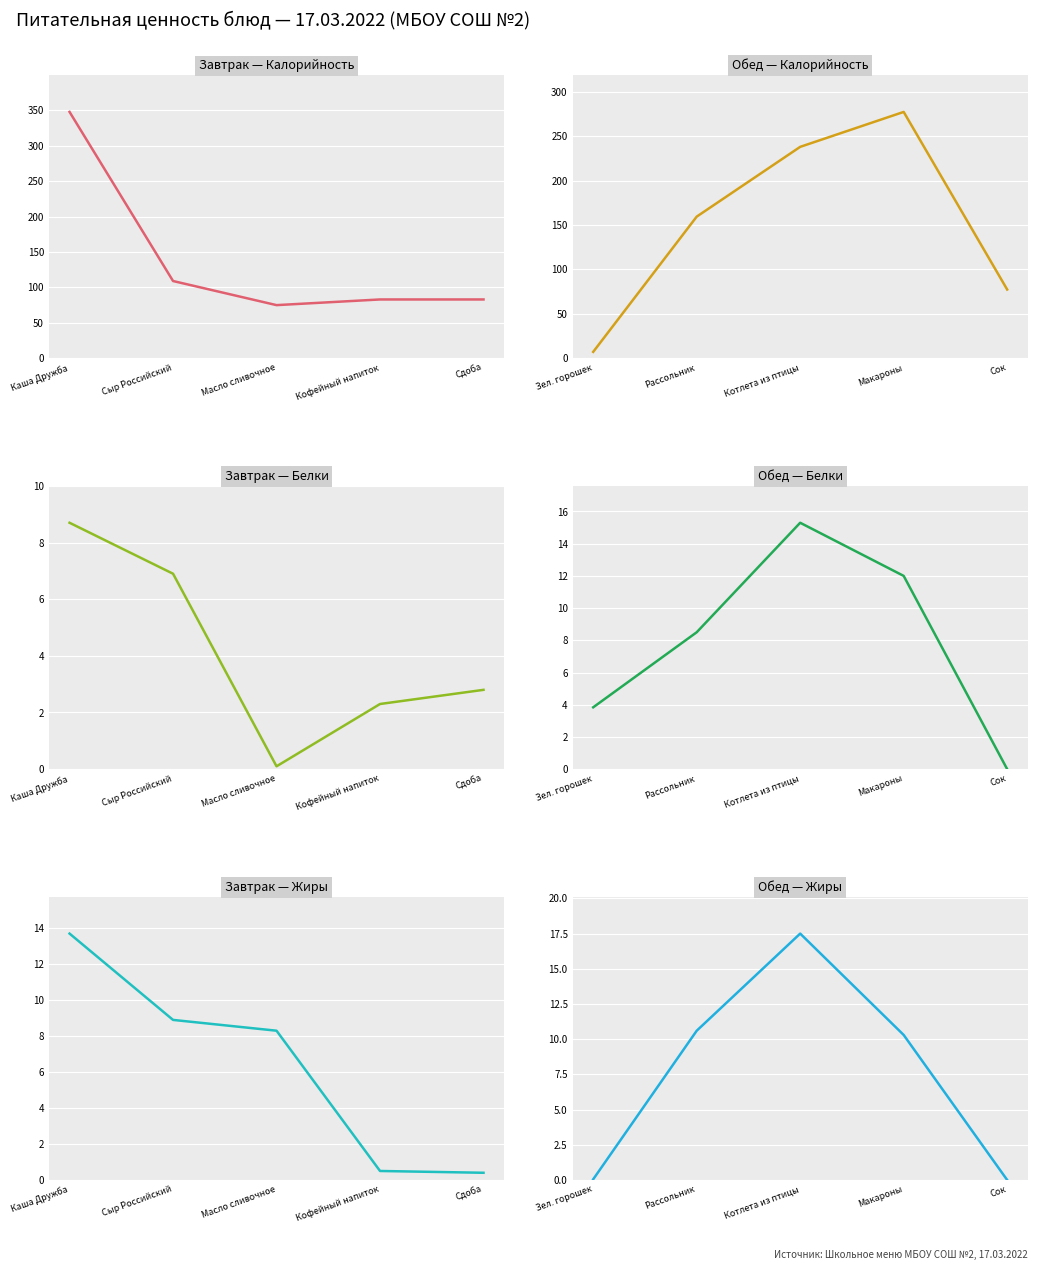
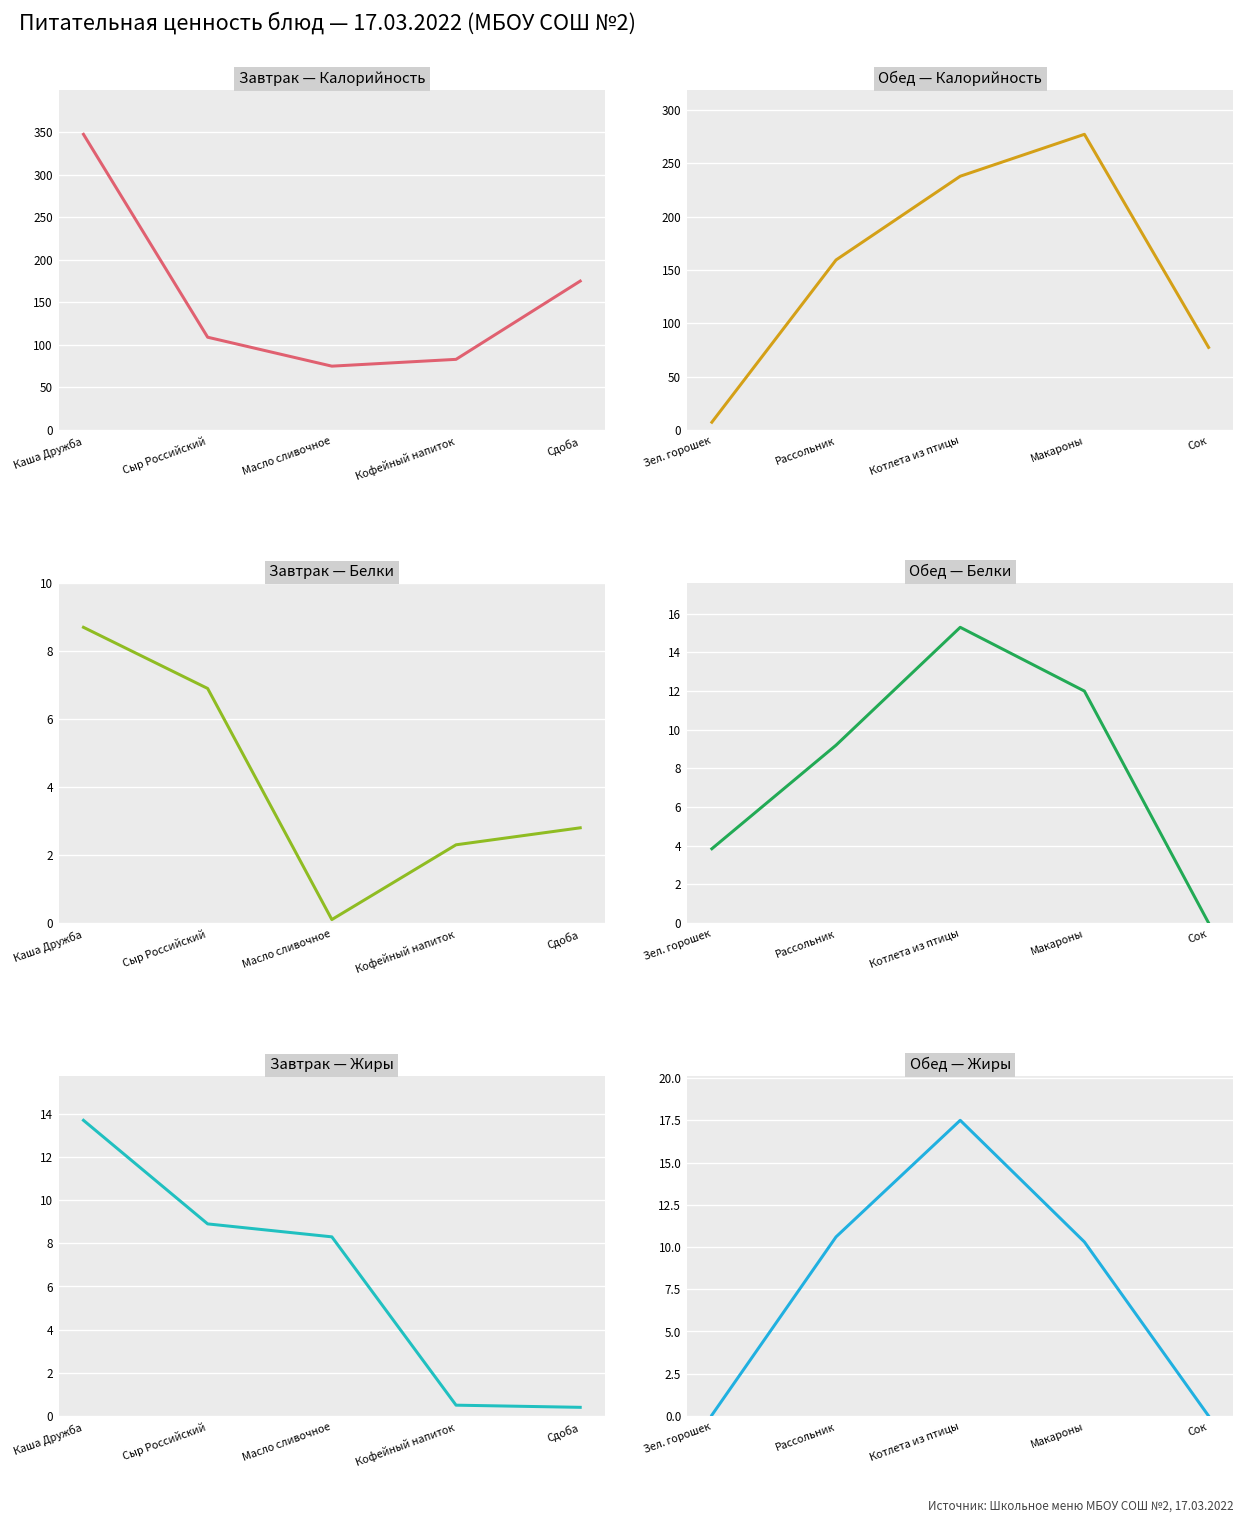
Завтрак — Калорийность, Сдоба: 80 -> 180
Обед — Белки, Рассольник: 8.5 -> 9.2
